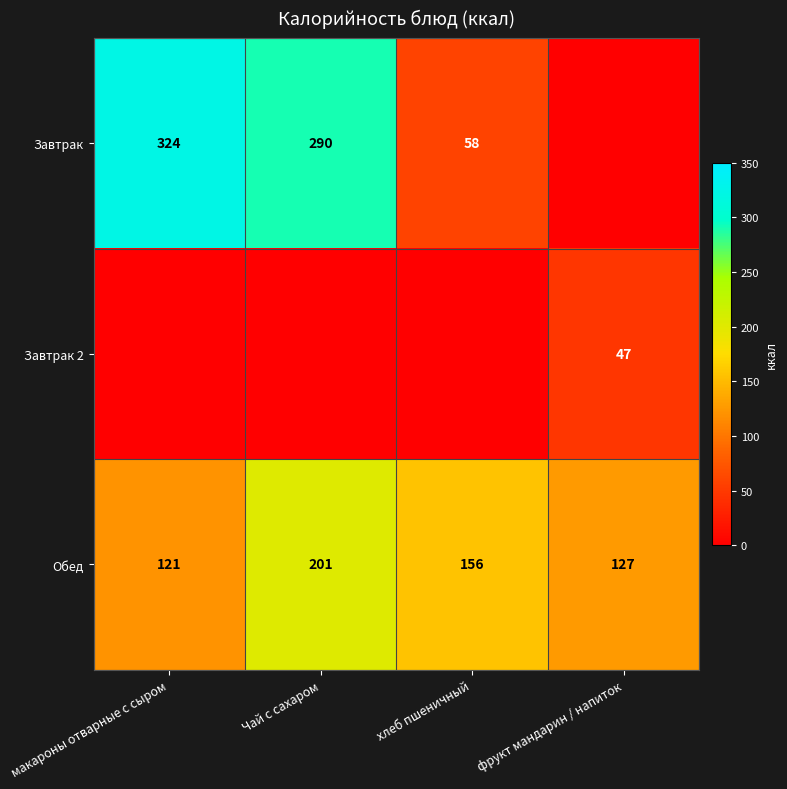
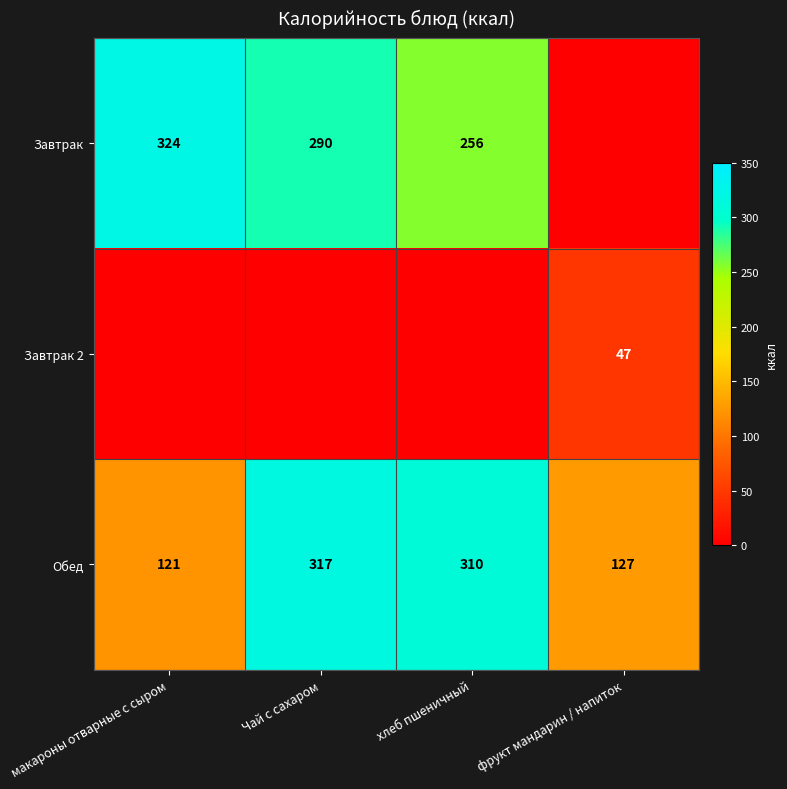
Завтрак, хлеб пшеничный: 58 -> 256
Обед, Чай с сахаром: 201 -> 317
Обед, хлеб пшеничный: 156 -> 310
